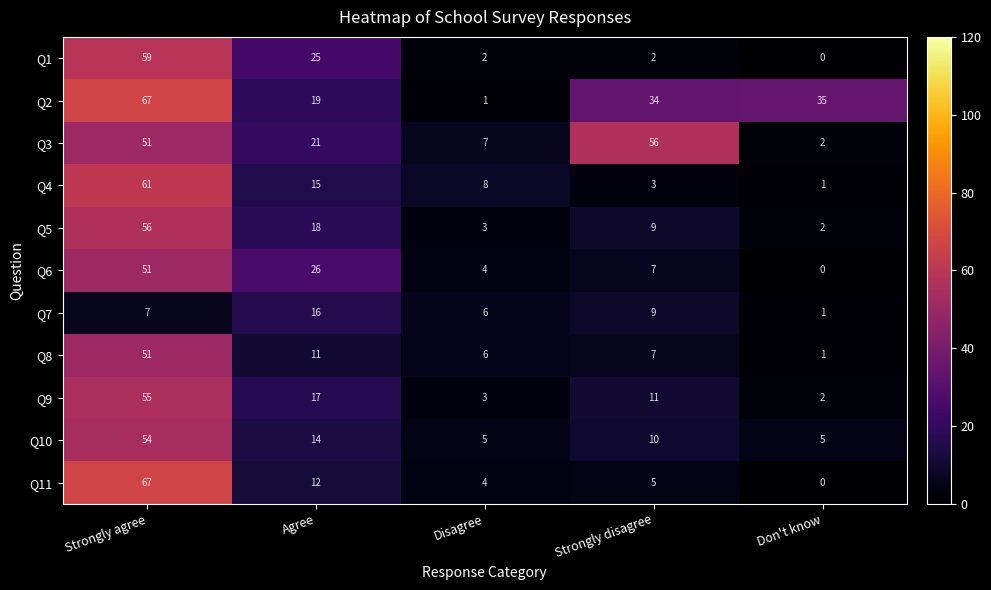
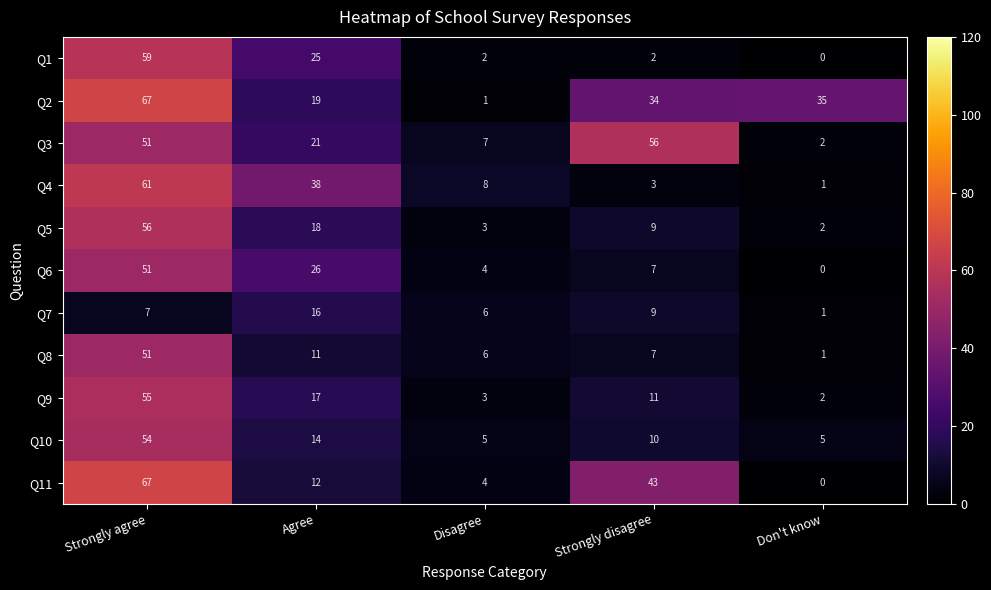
Q4, Agree: 15 -> 38
Q11, Strongly disagree: 5 -> 43
